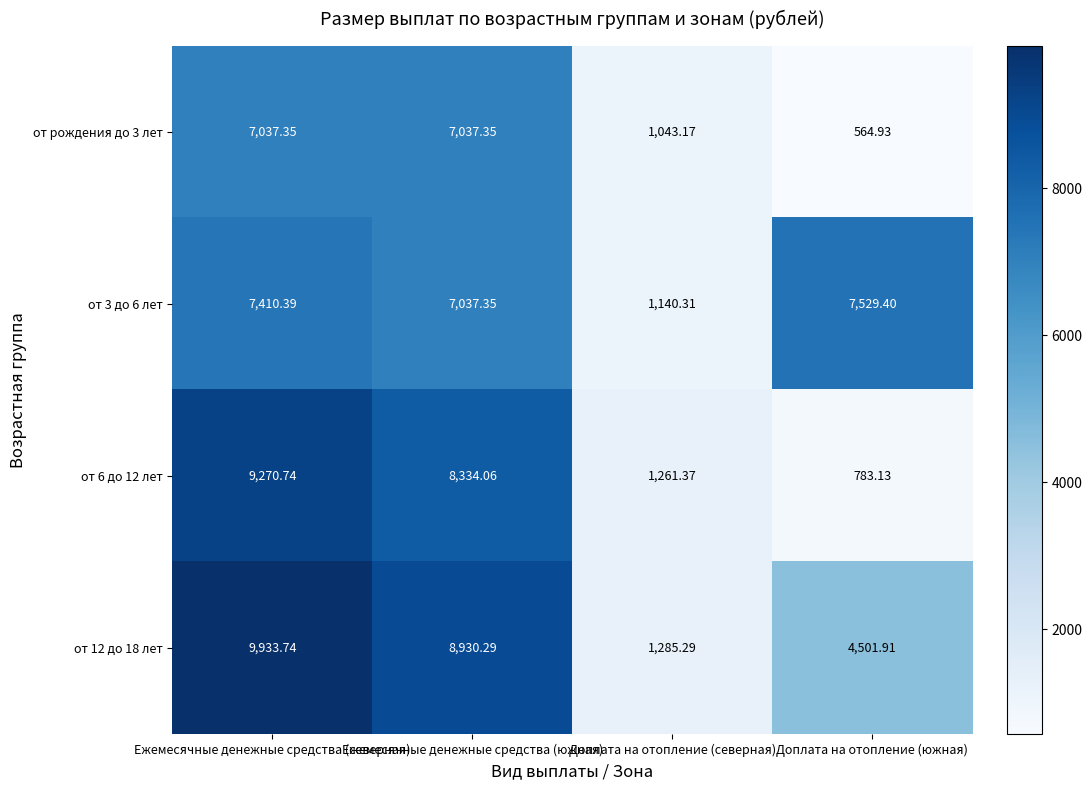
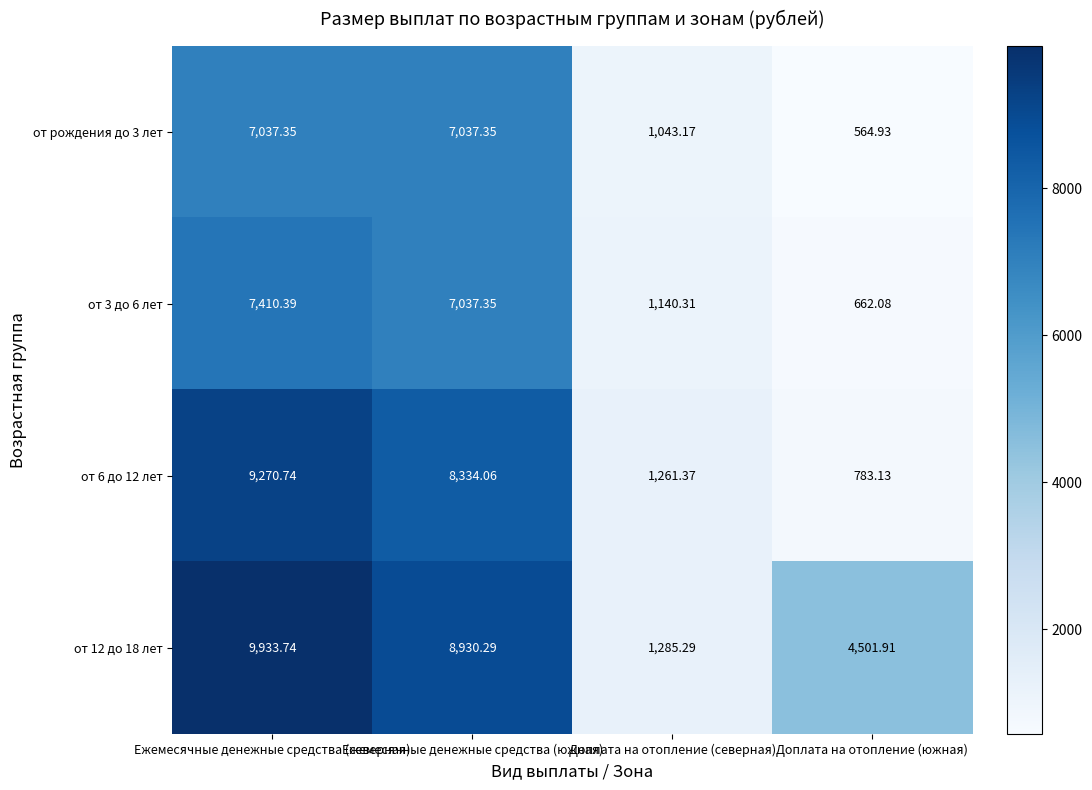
от 3 до 6 лет, Доплата на отопление (южная): 7,529.40 -> 662.08
